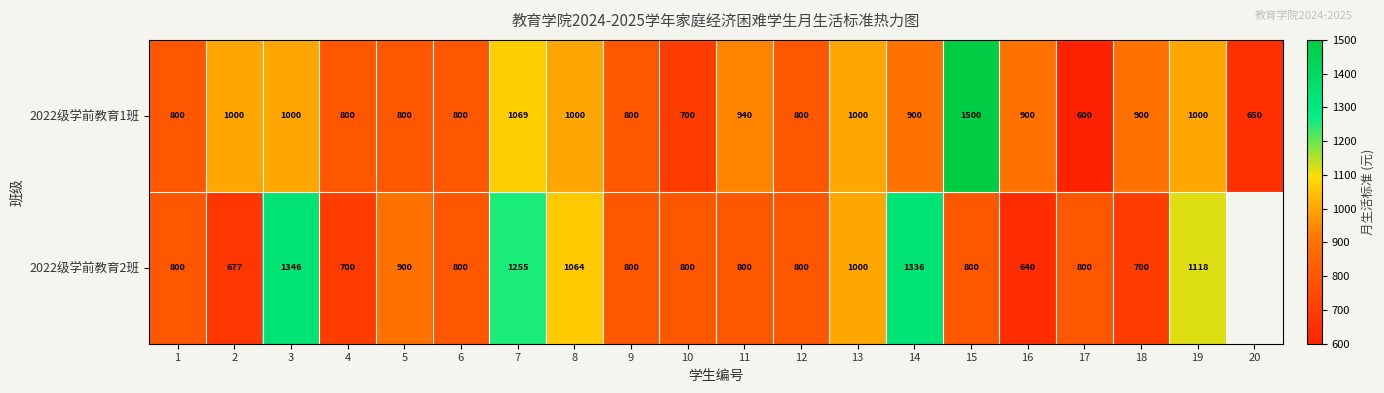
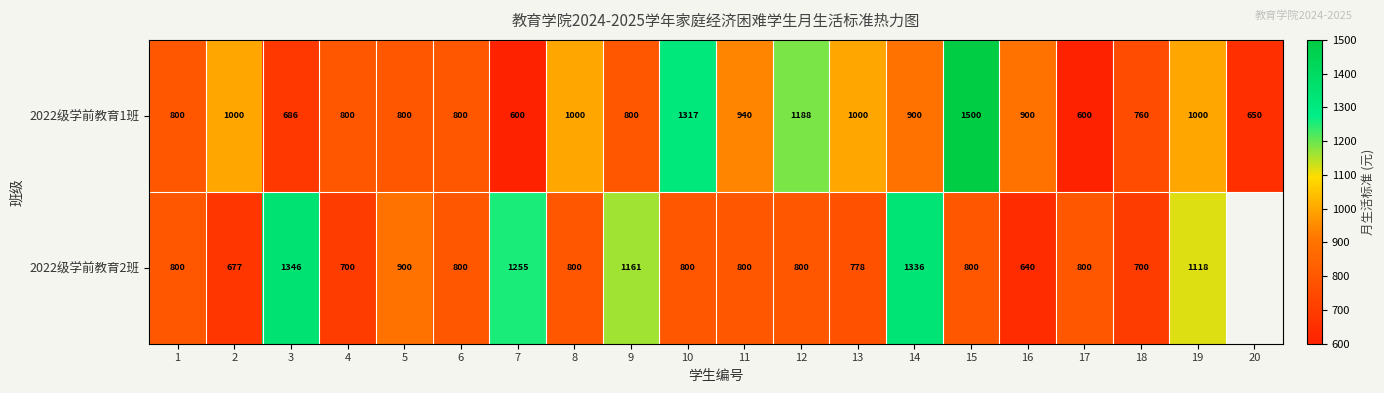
2022级学前教育1班, 3: 1000 -> 686
2022级学前教育1班, 7: 1069 -> 600
2022级学前教育1班, 10: 700 -> 1317
2022级学前教育1班, 12: 800 -> 1188
2022级学前教育1班, 18: 900 -> 760
2022级学前教育2班, 8: 1064 -> 800
2022级学前教育2班, 9: 800 -> 1161
2022级学前教育2班, 13: 1000 -> 778
